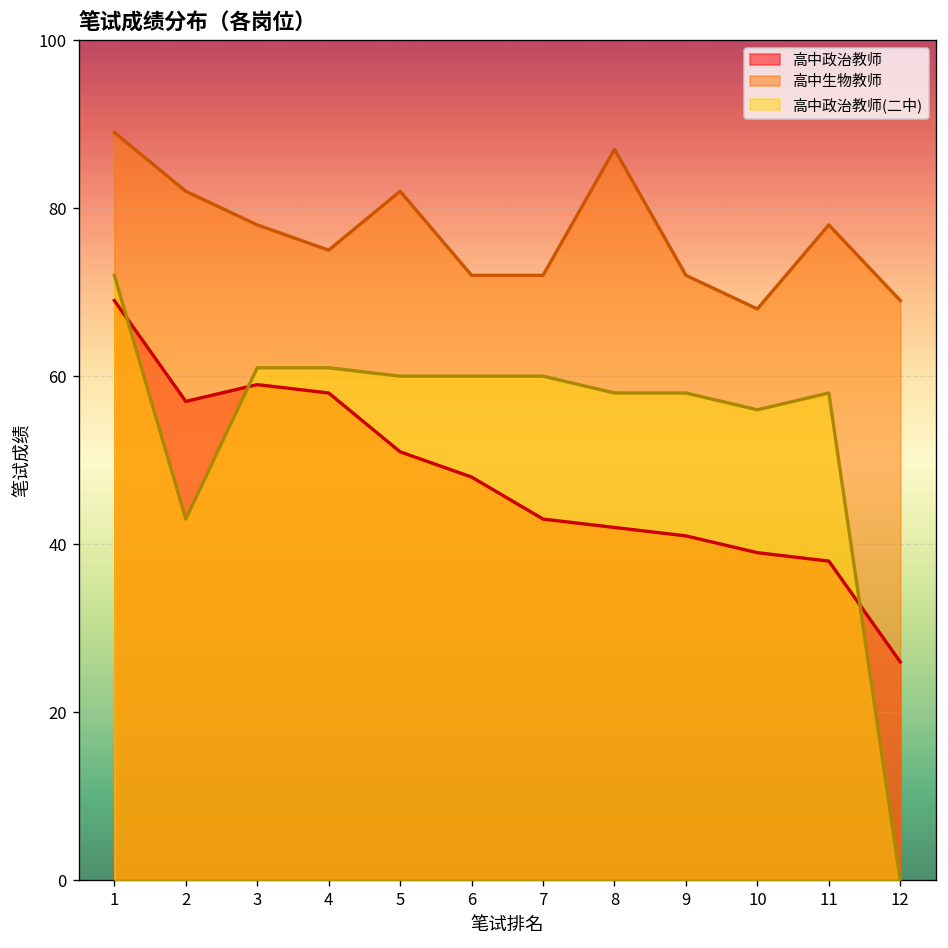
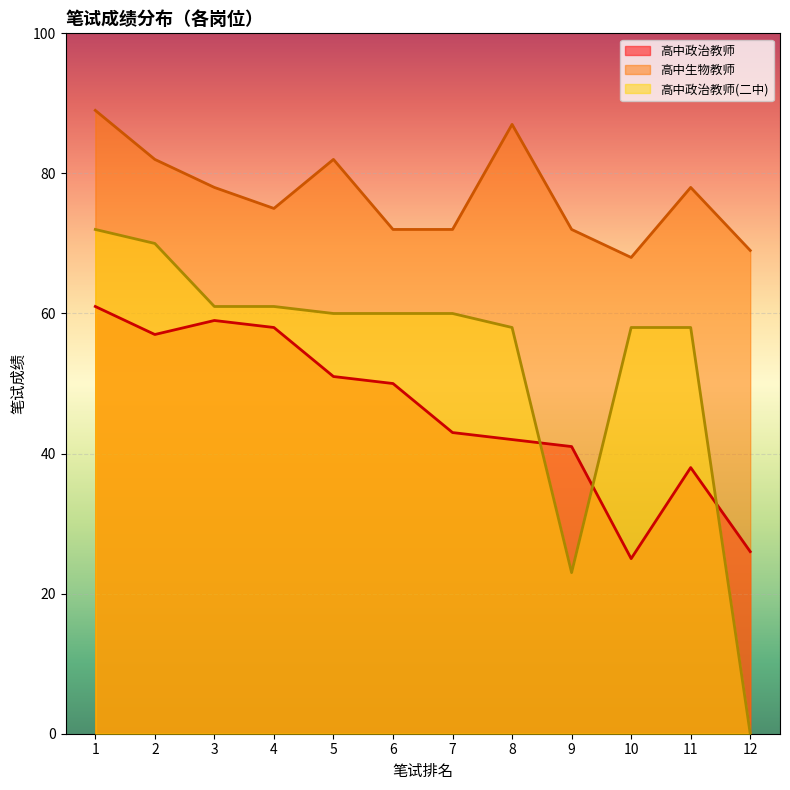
高中政治教师, 1: 69 -> 61
高中政治教师(二中), 2: 43 -> 70
高中政治教师, 6: 48 -> 50
高中政治教师(二中), 9: 58 -> 23
高中政治教师, 10: 39 -> 25
高中政治教师(二中), 10: 56 -> 58
